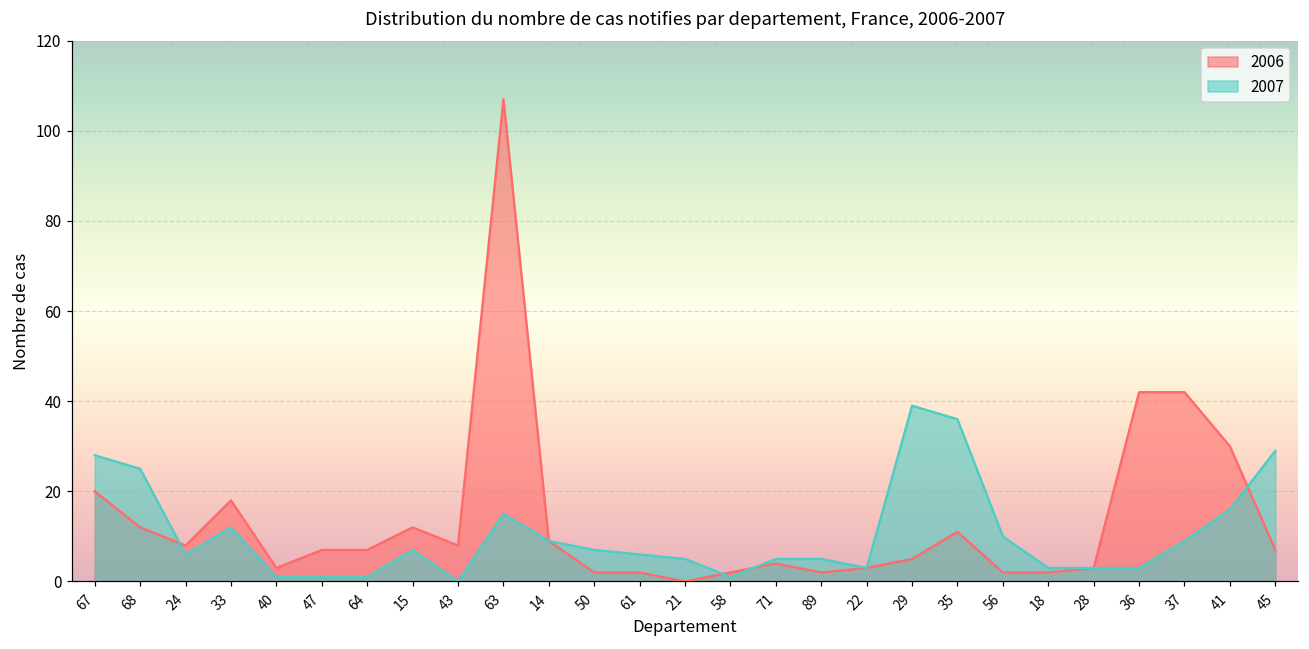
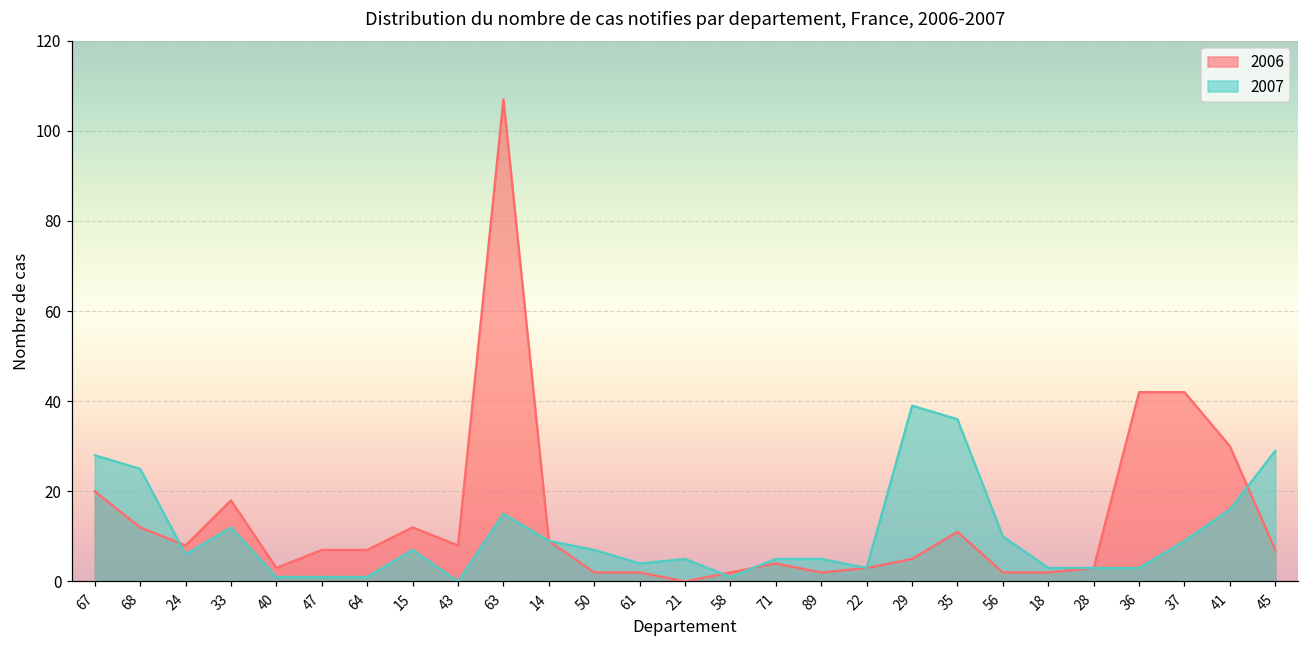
2007, 61: 6 -> 4
